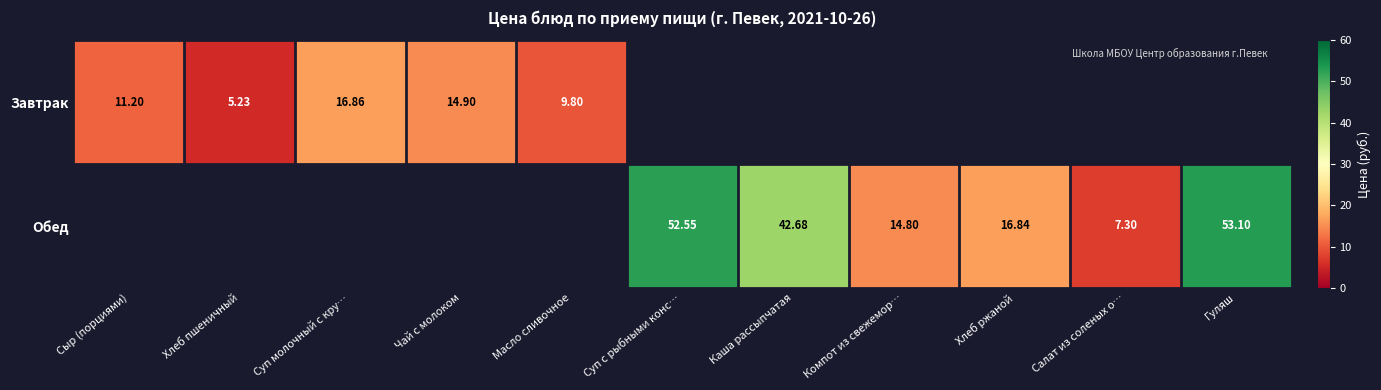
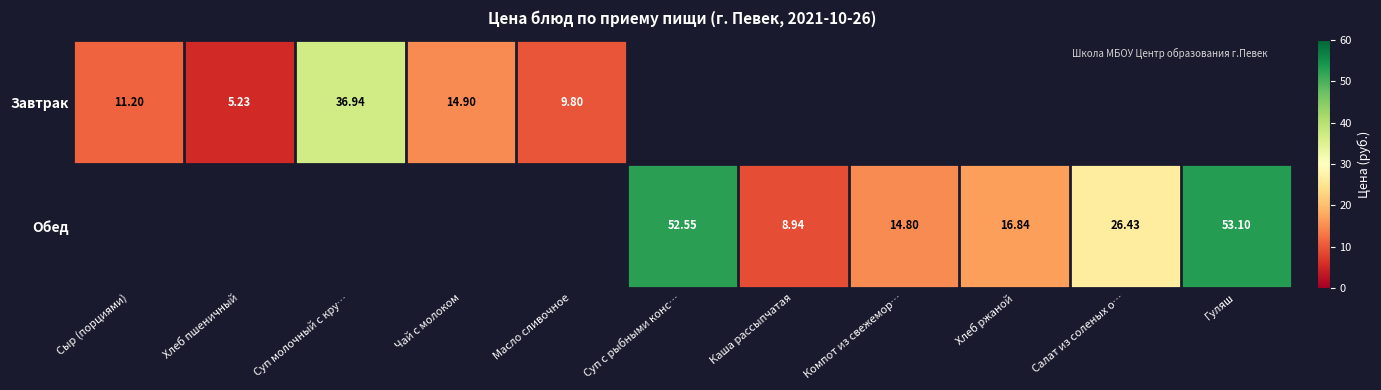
Завтрак, Суп молочный с кру…: 16.86 -> 36.94
Обед, Каша рассыпчатая: 42.68 -> 8.94
Обед, Салат из соленых о…: 7.30 -> 26.43
